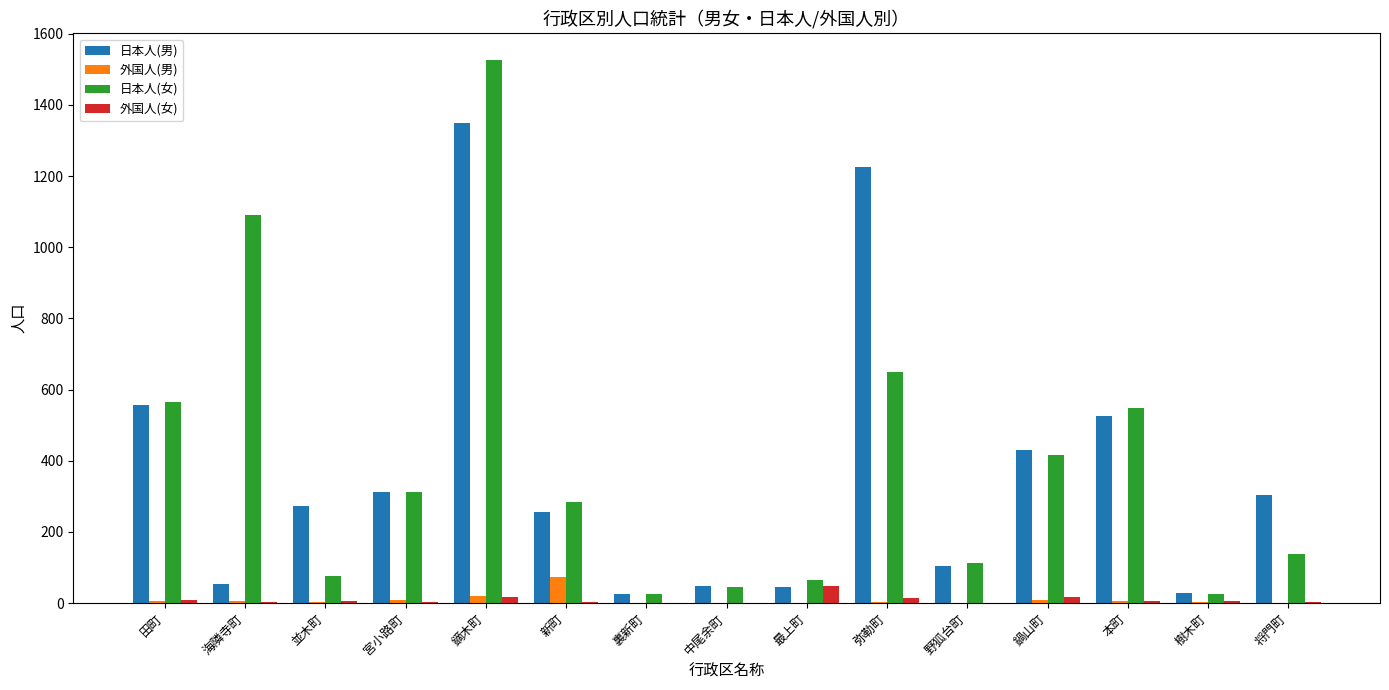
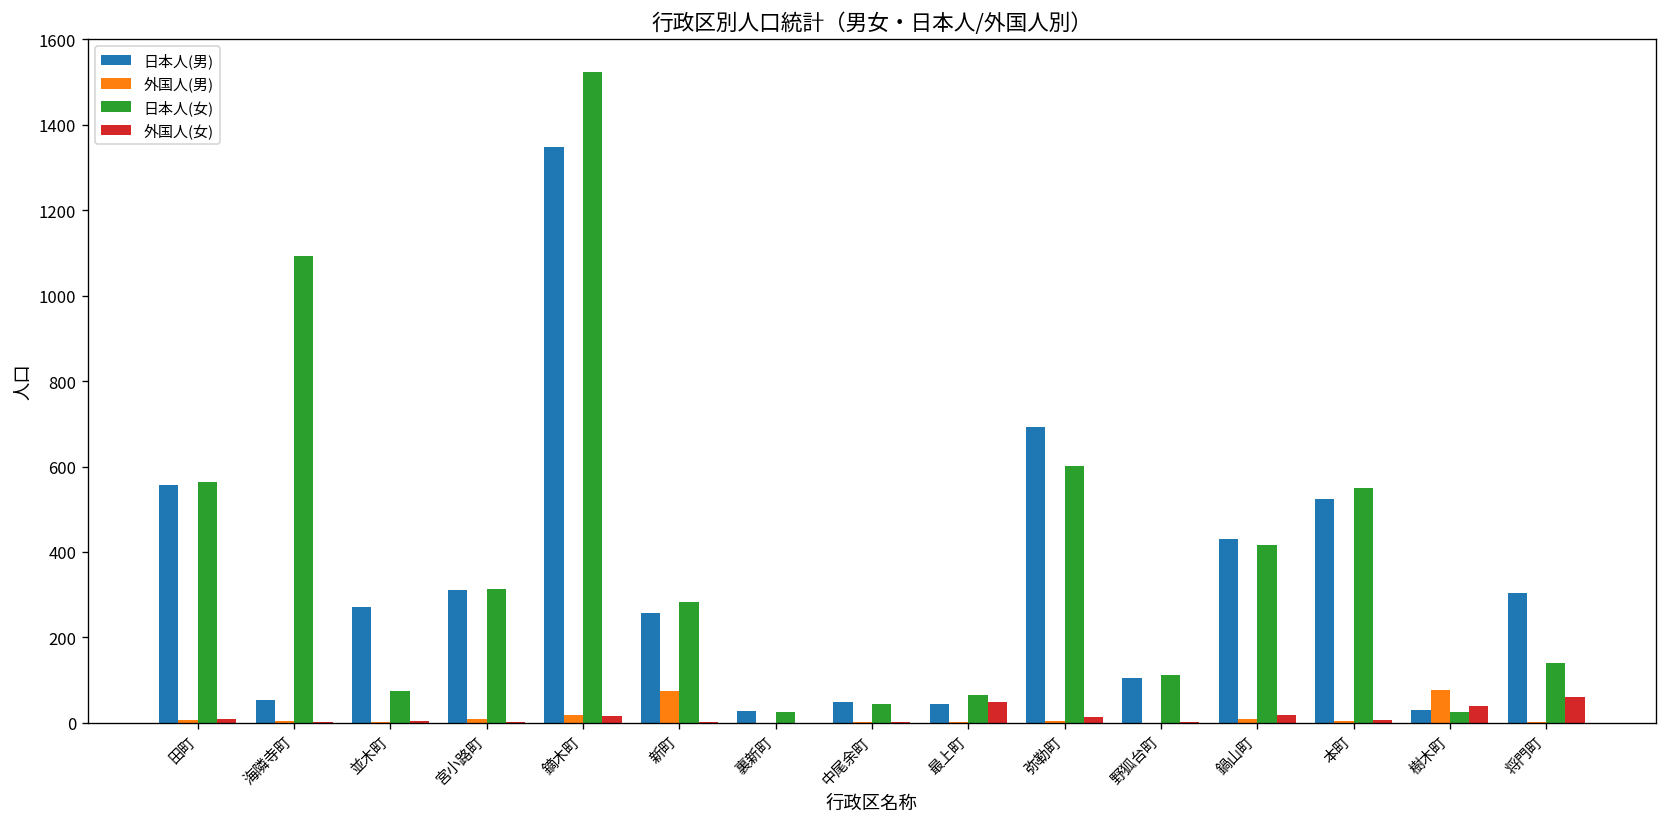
日本人(男), 弥勒町: 1230 -> 690
日本人(女), 弥勒町: 650 -> 600
外国人(男), 樹木町: 0 -> 80
外国人(女), 樹木町: 10 -> 40
外国人(女), 将門町: 0 -> 60
